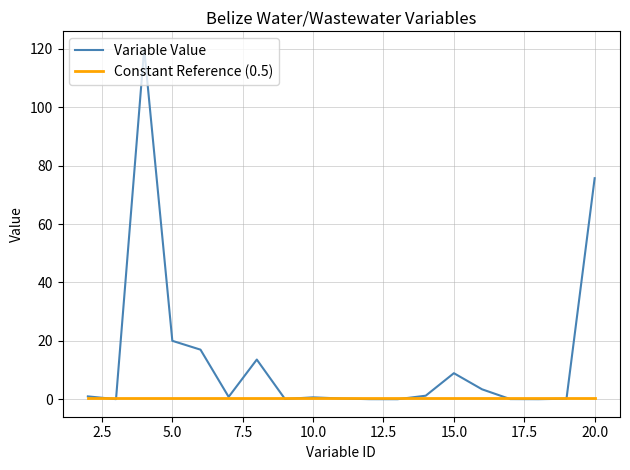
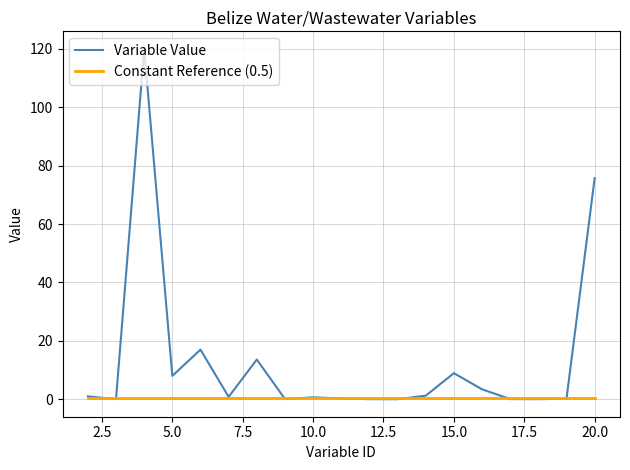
Variable Value, 5.0: 20 -> 8
